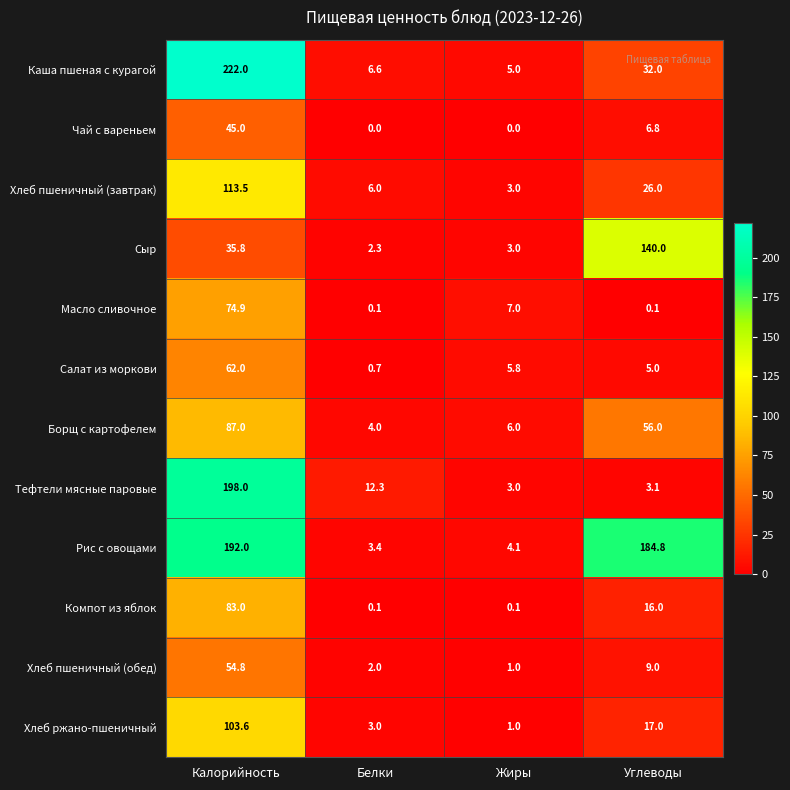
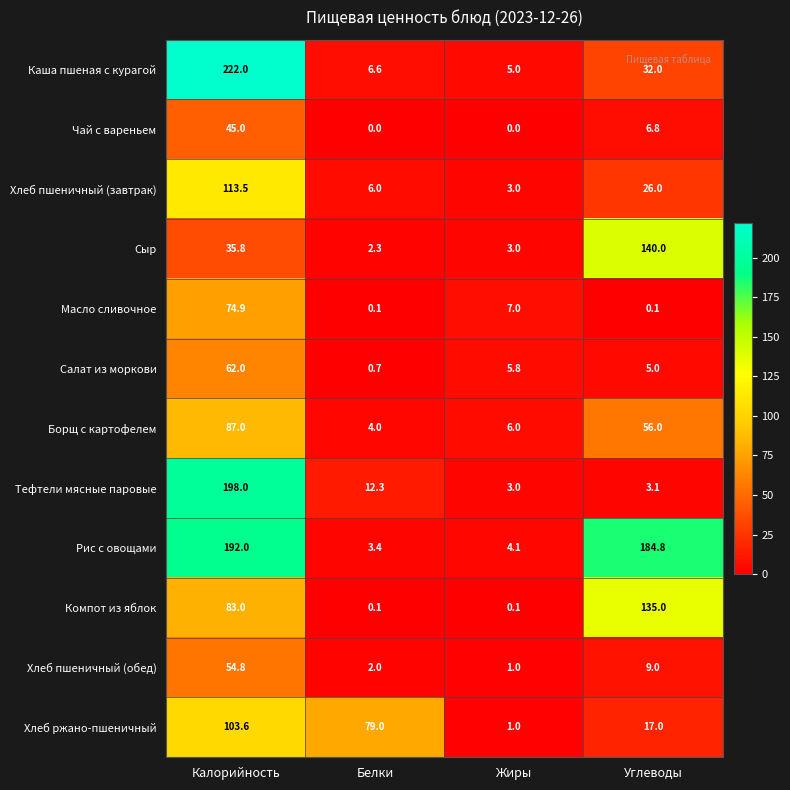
Компот из яблок, Углеводы: 16.0 -> 135.0
Хлеб ржано-пшеничный, Белки: 3.0 -> 79.0
